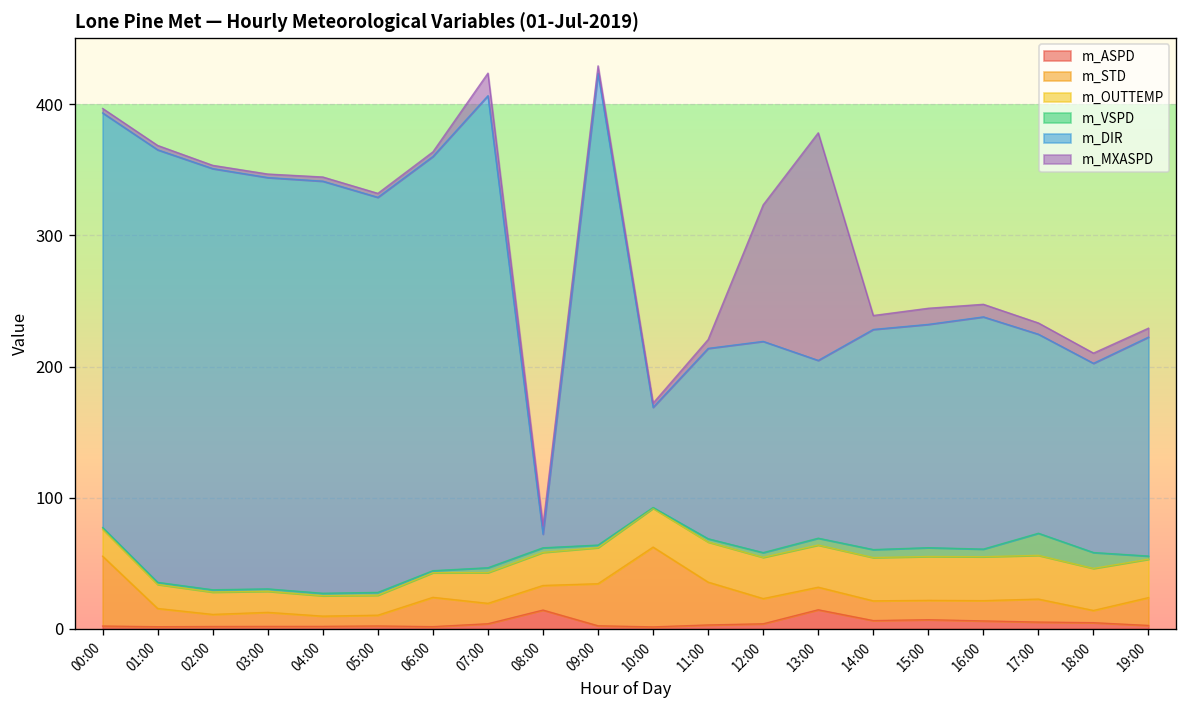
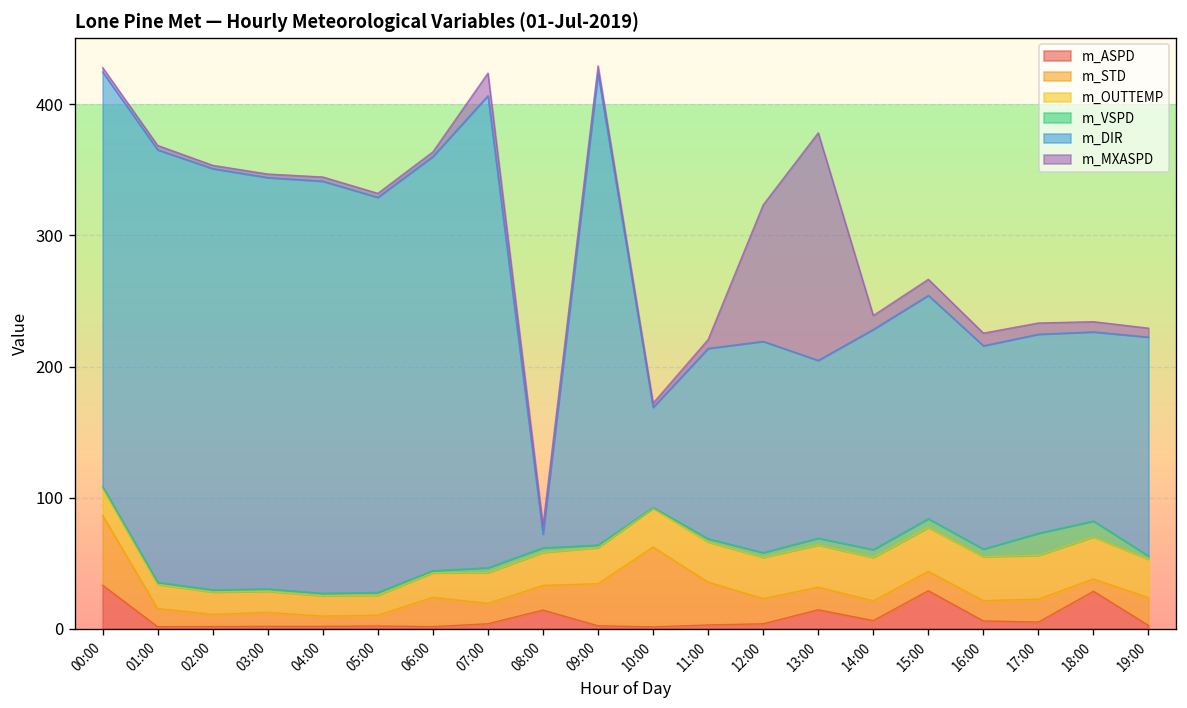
m_ASPD, 00:00: 2 -> 33
m_ASPD, 15:00: 7 -> 29
m_DIR, 16:00: 177 -> 155
m_ASPD, 18:00: 5 -> 29
